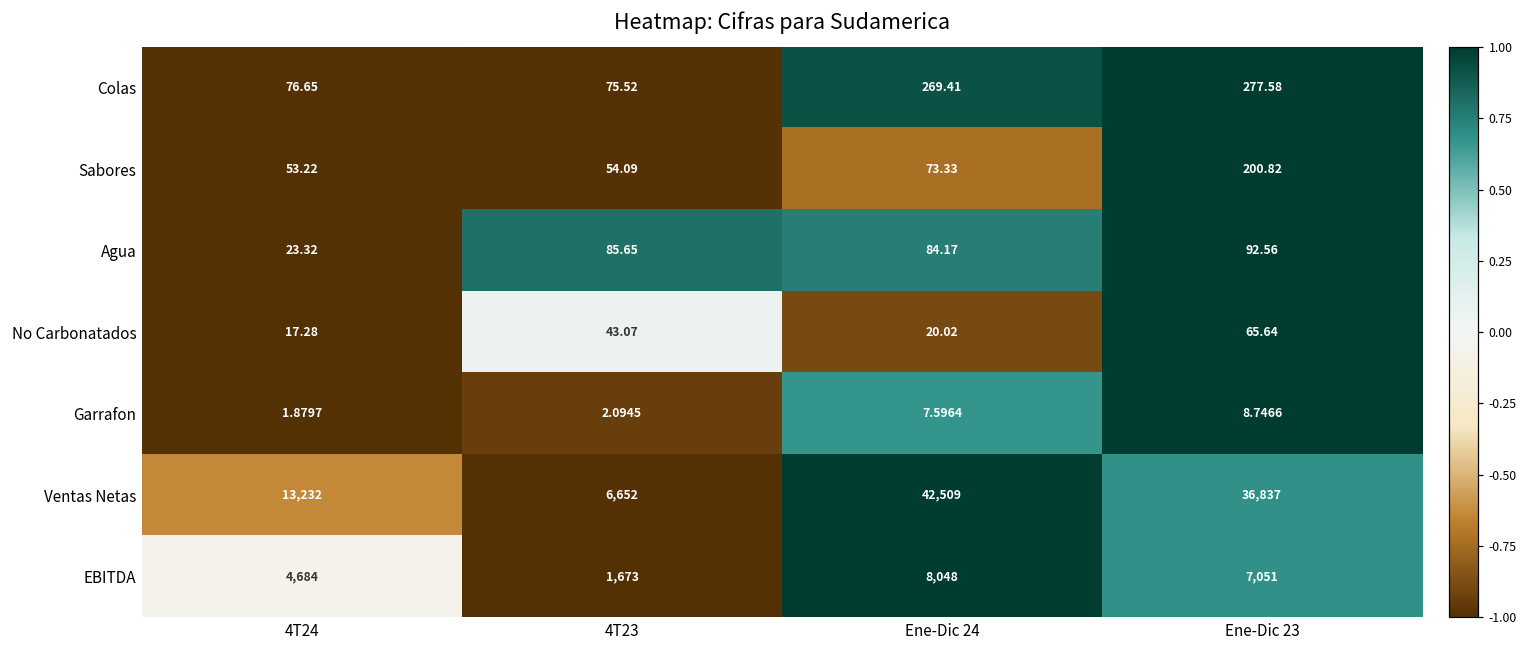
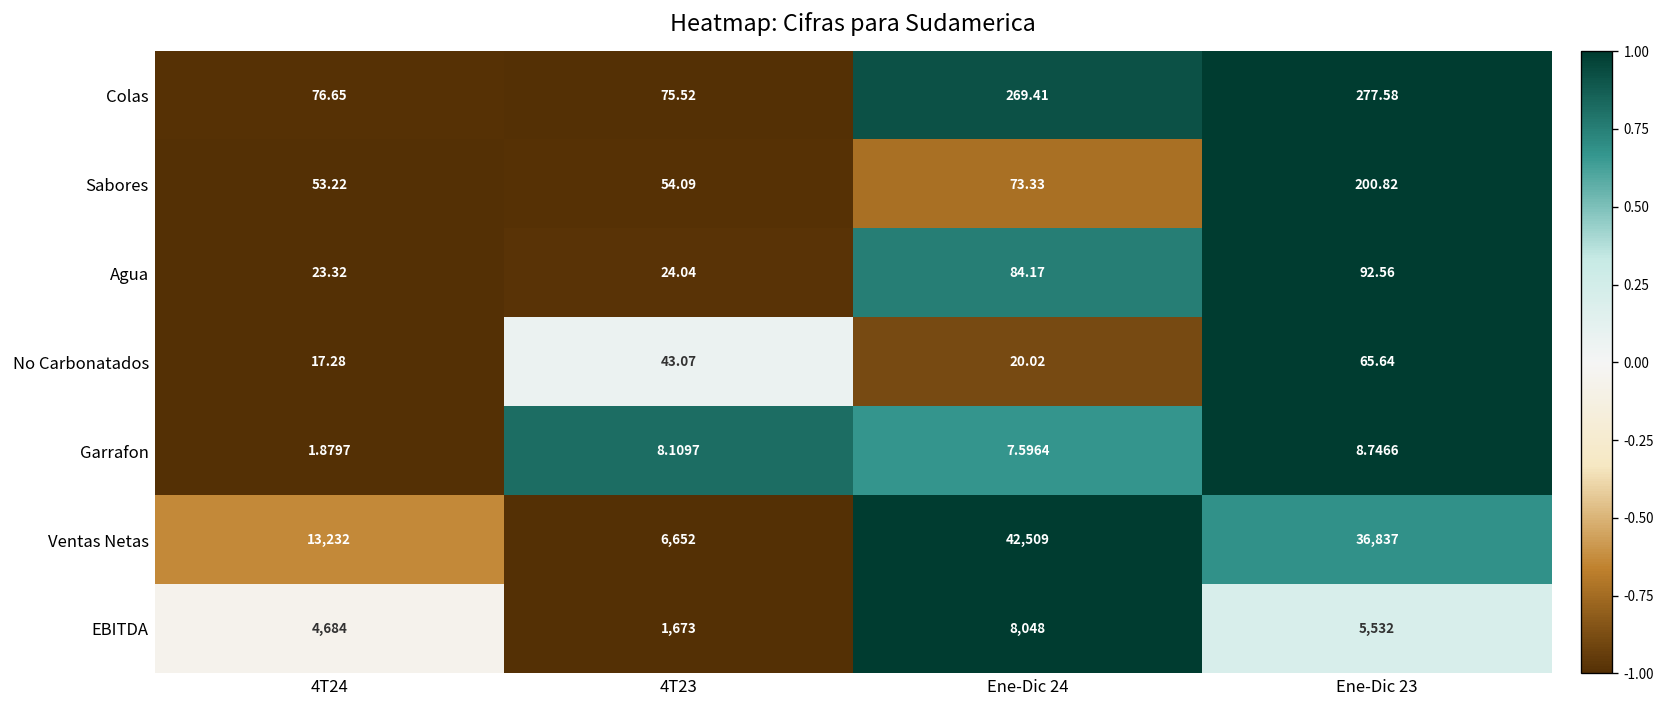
Agua, 4T23: 85.65 -> 24.04
Garrafon, 4T23: 2.0945 -> 8.1097
EBITDA, Ene-Dic 23: 7,051 -> 5,532
